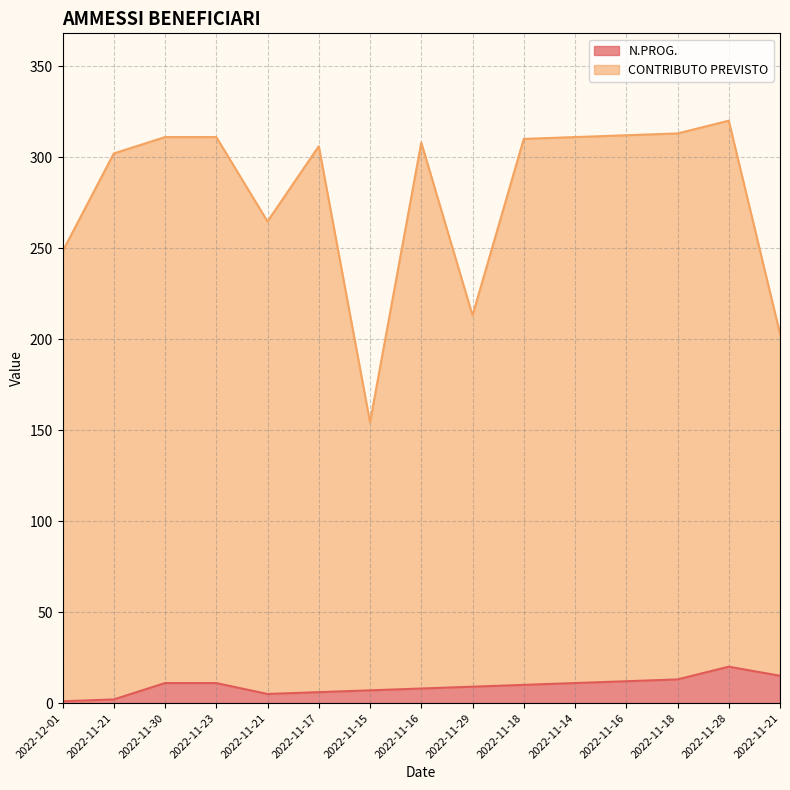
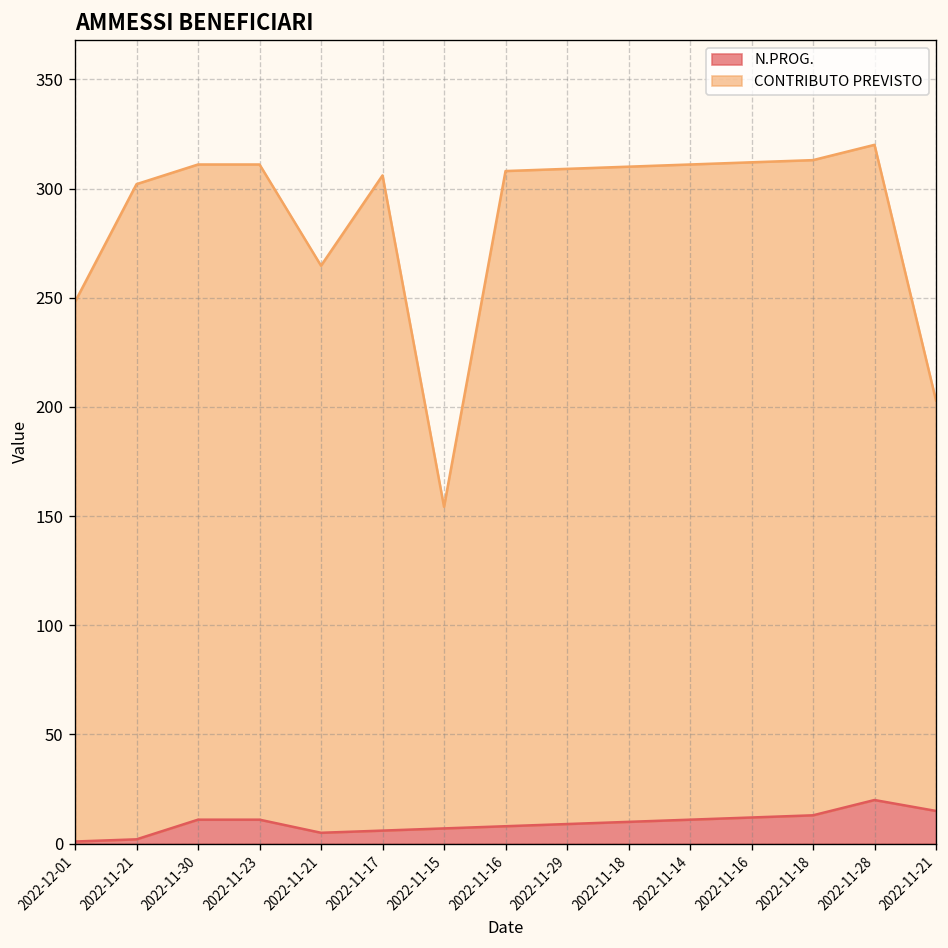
CONTRIBUTO PREVISTO, 2022-11-29: 204 -> 300
